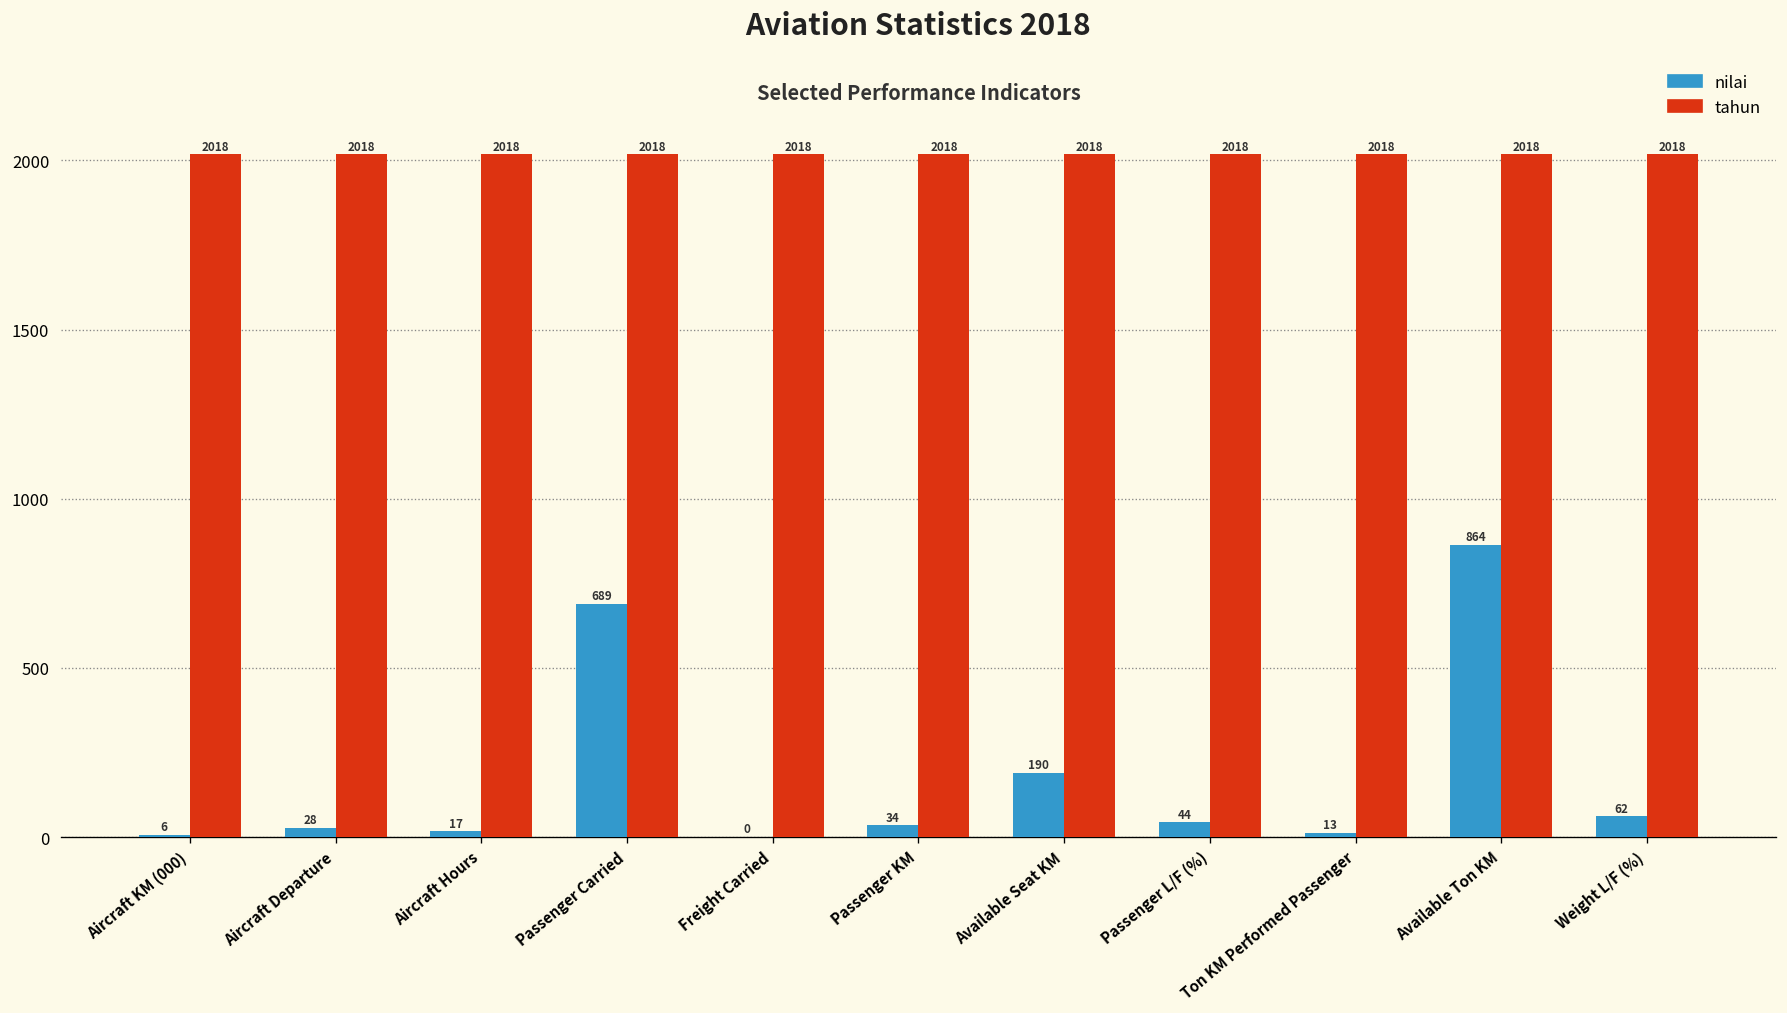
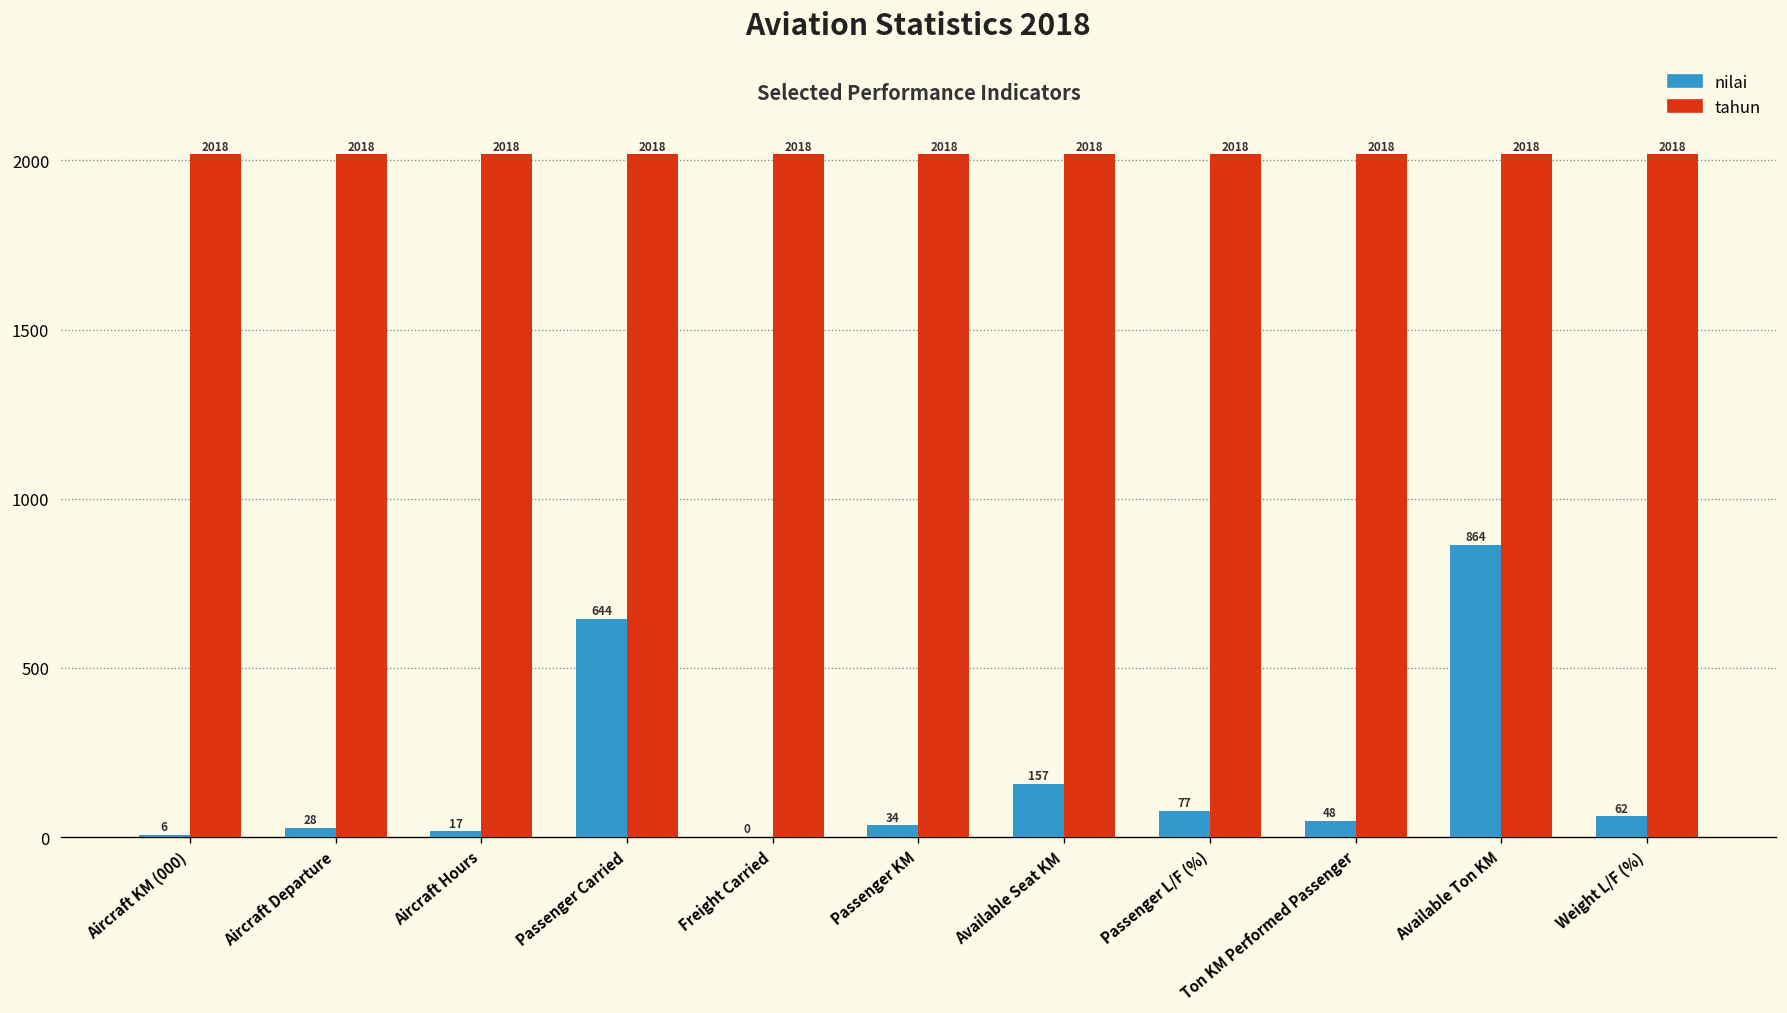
nilai, Passenger Carried: 689 -> 644
nilai, Available Seat KM: 190 -> 157
nilai, Passenger L/F (%): 44 -> 77
nilai, Ton KM Performed Passenger: 13 -> 48
